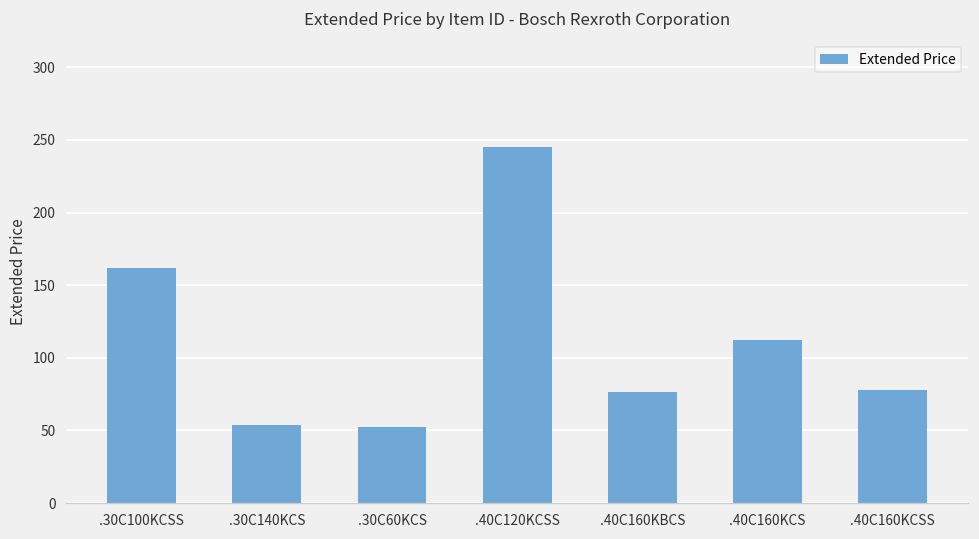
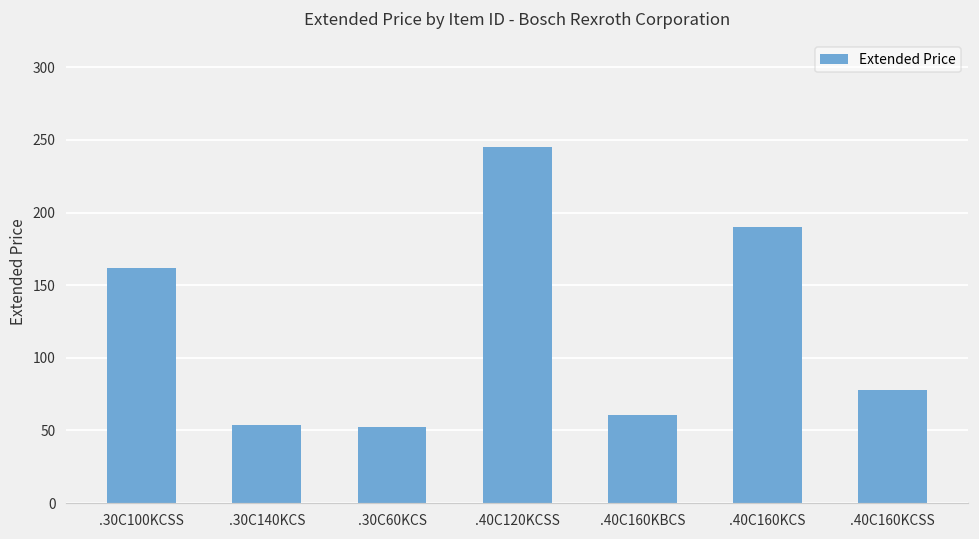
.40C160KBCS: 76 -> 61
.40C160KCS: 112 -> 190
